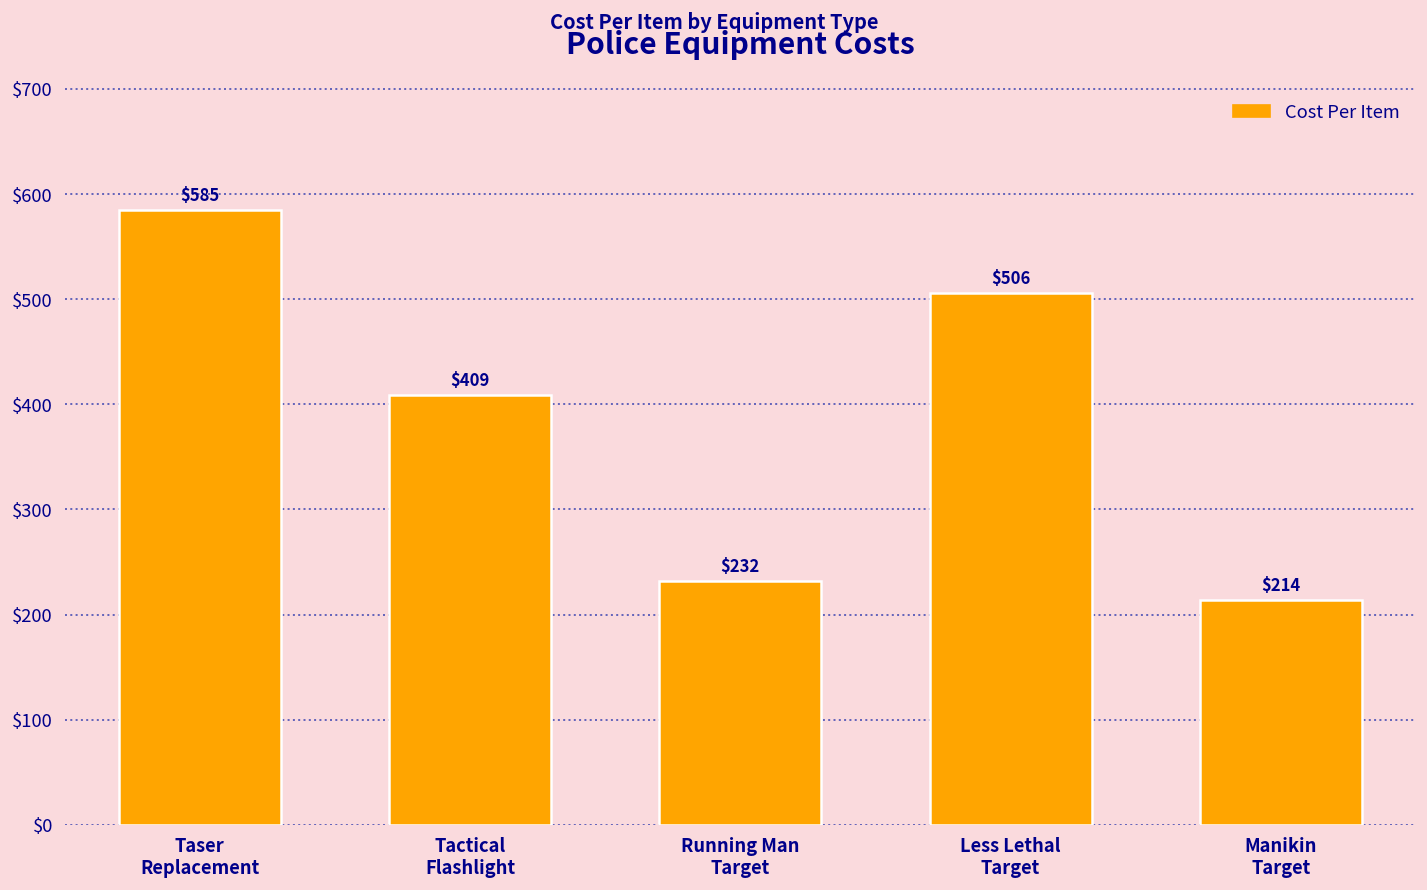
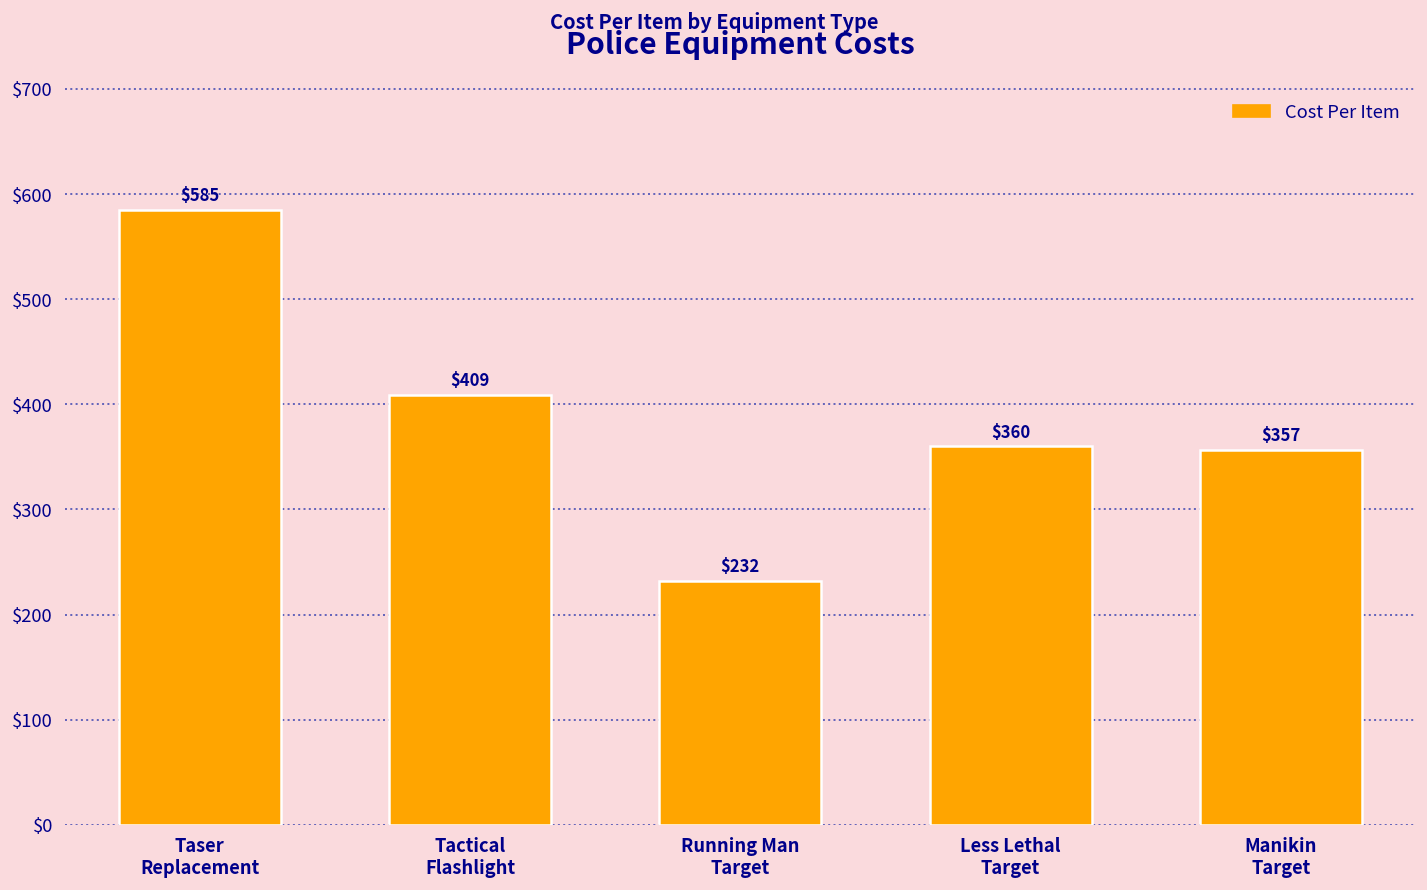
Less Lethal Target: $506 -> $360
Manikin Target: $214 -> $357
